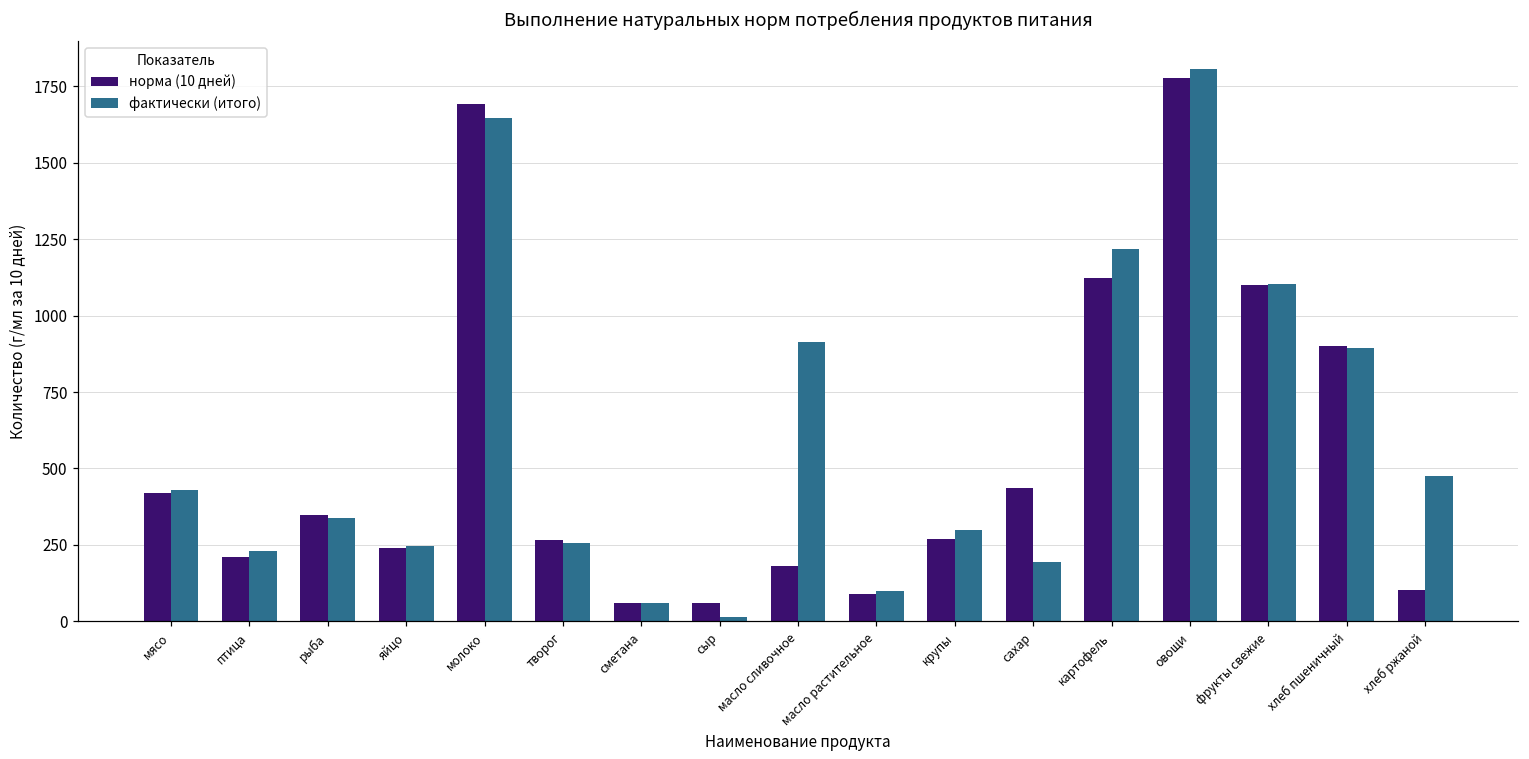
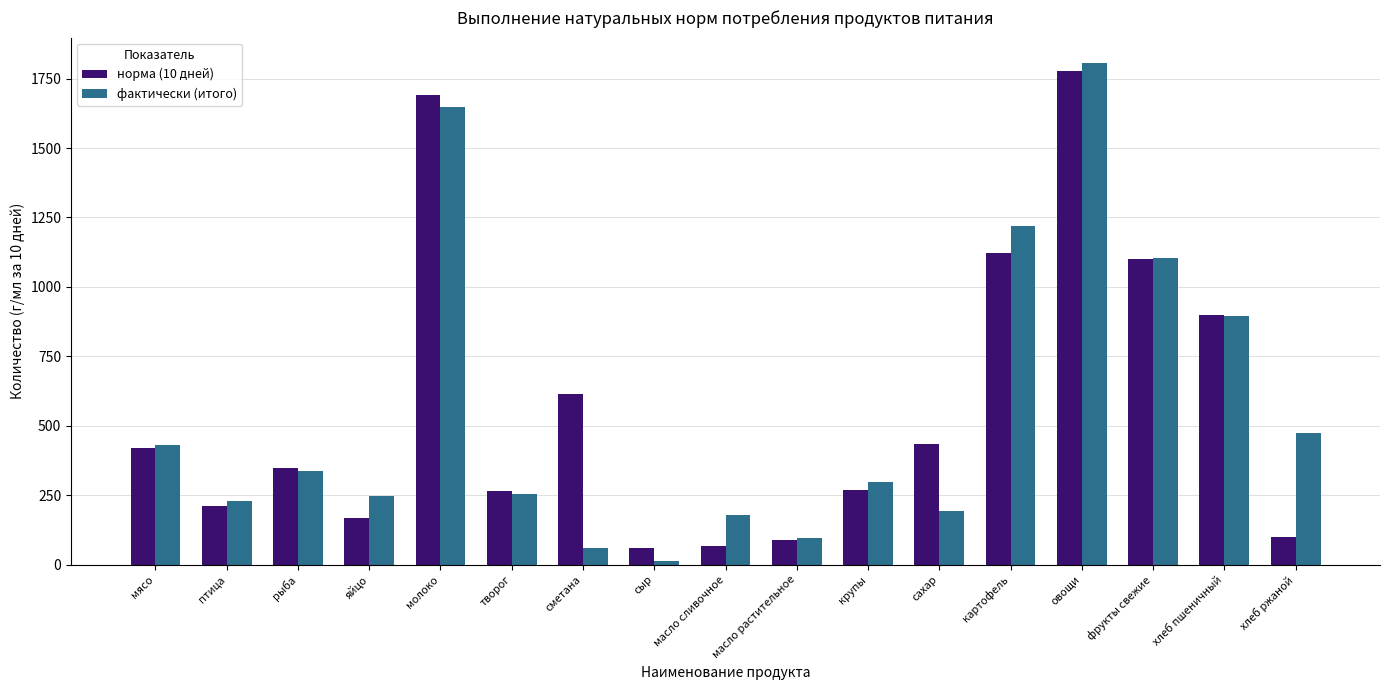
норма (10 дней), яйцо: 240 -> 170
норма (10 дней), сметана: 60 -> 620
норма (10 дней), масло сливочное: 180 -> 70
фактически (итого), масло сливочное: 910 -> 180
